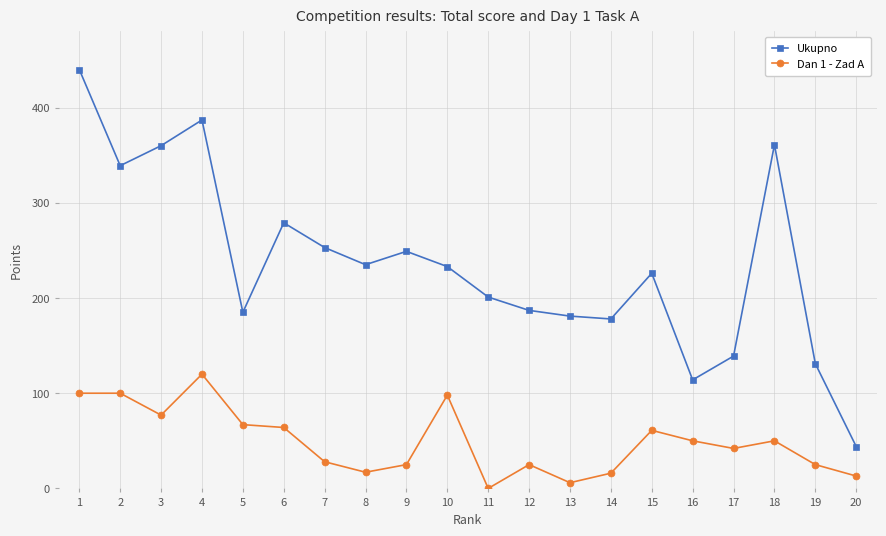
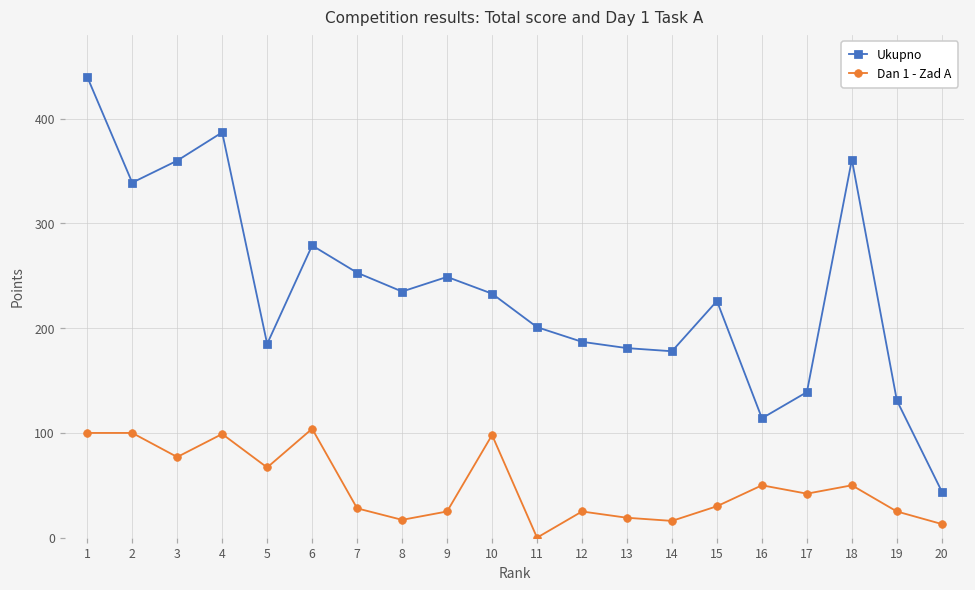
Dan 1 - Zad A, 4: 120 -> 100
Dan 1 - Zad A, 6: 60 -> 100
Dan 1 - Zad A, 13: 10 -> 20
Dan 1 - Zad A, 15: 60 -> 30
